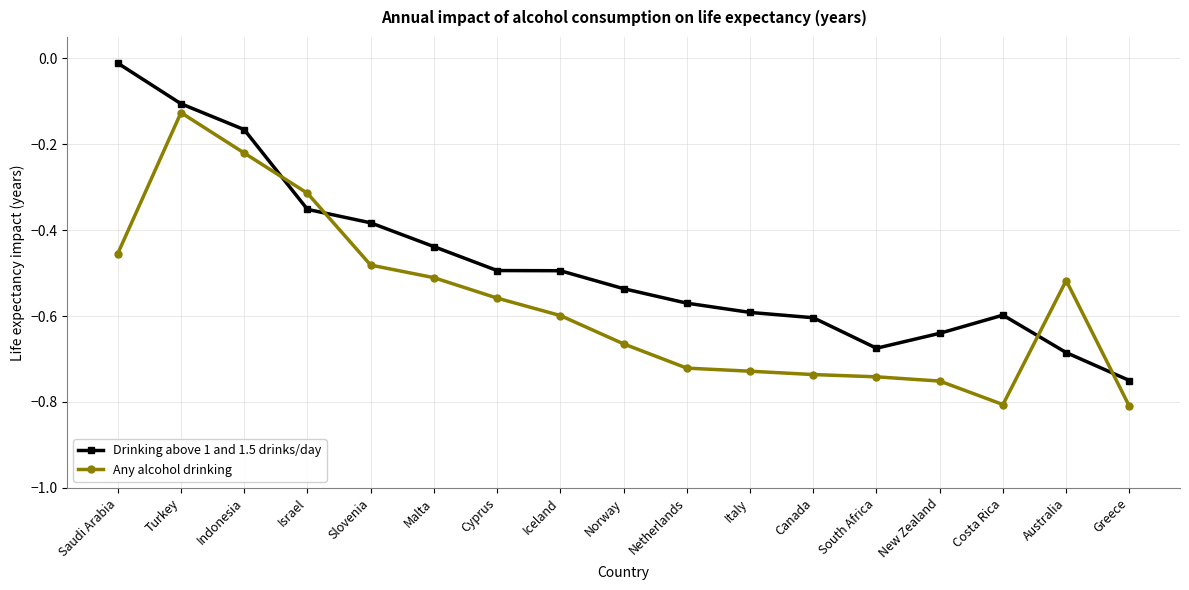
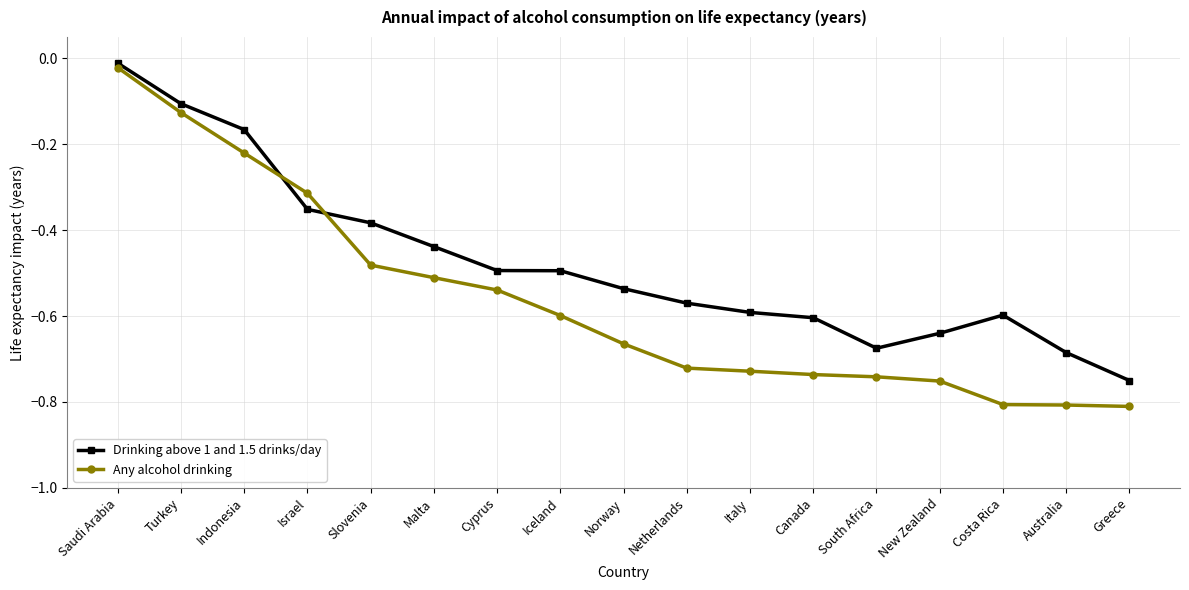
Any alcohol drinking, Saudi Arabia: -0.45 -> -0.02
Any alcohol drinking, Cyprus: -0.56 -> -0.54
Any alcohol drinking, Australia: -0.52 -> -0.81
